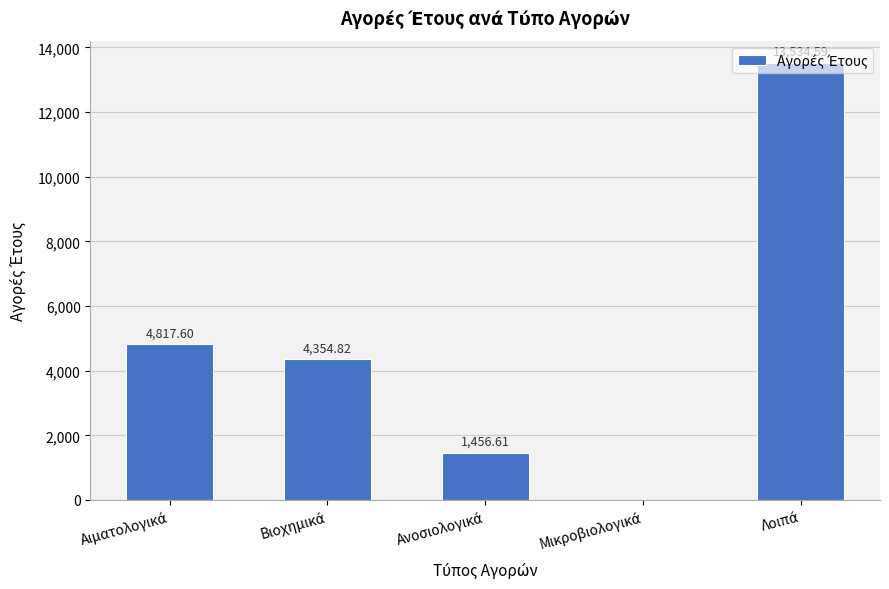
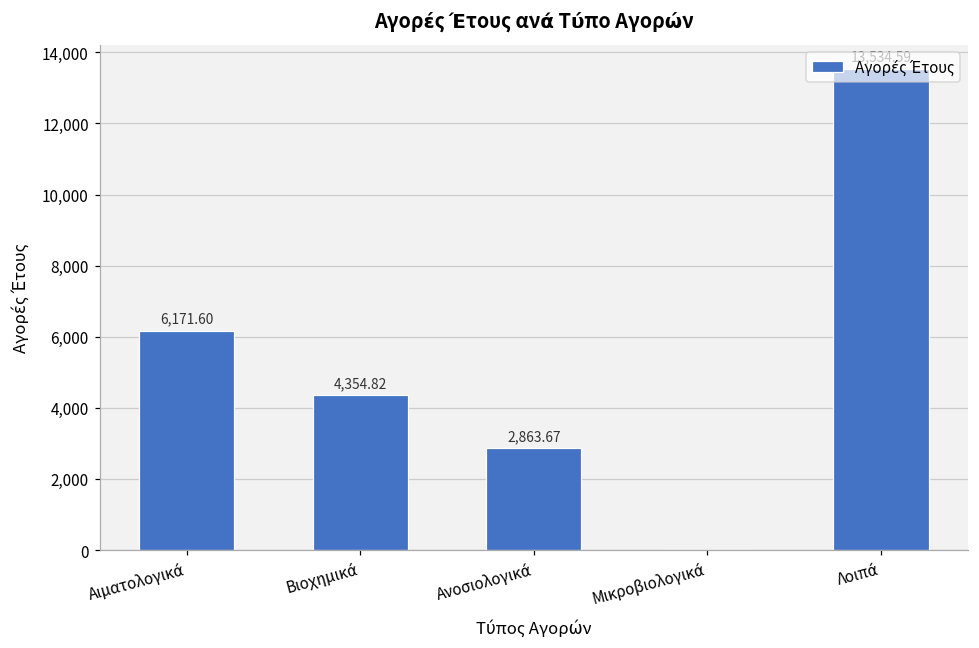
Αιματολογικά: 4,817.60 -> 6,171.60
Ανοσιολογικά: 1,456.61 -> 2,863.67
